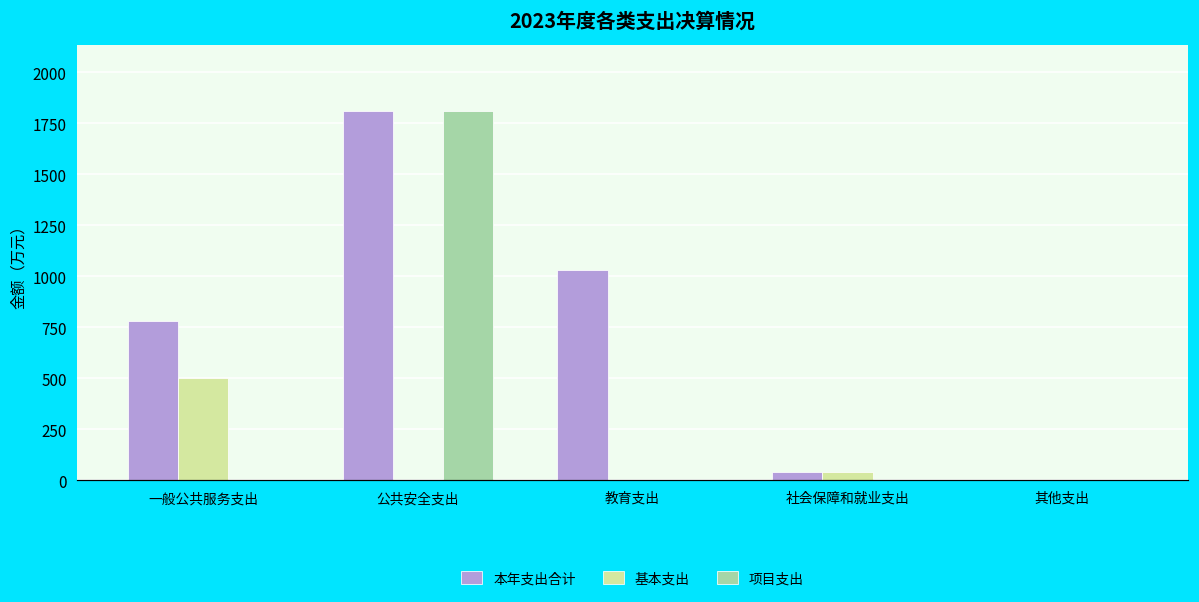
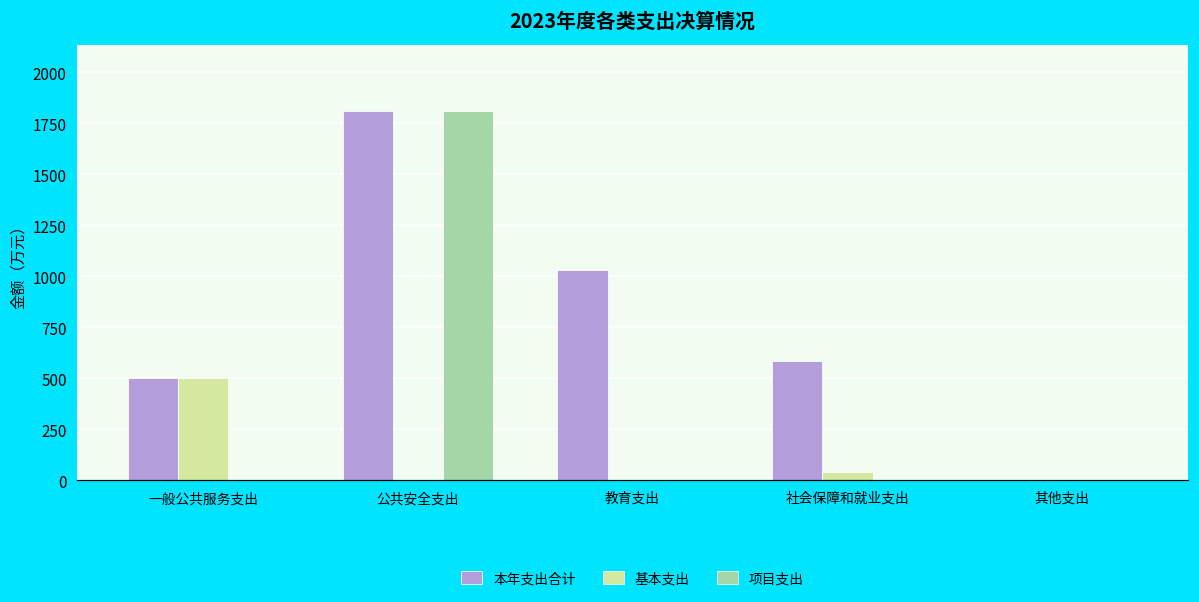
本年支出合计, 一般公共服务支出: 780 -> 500
本年支出合计, 社会保障和就业支出: 40 -> 590
